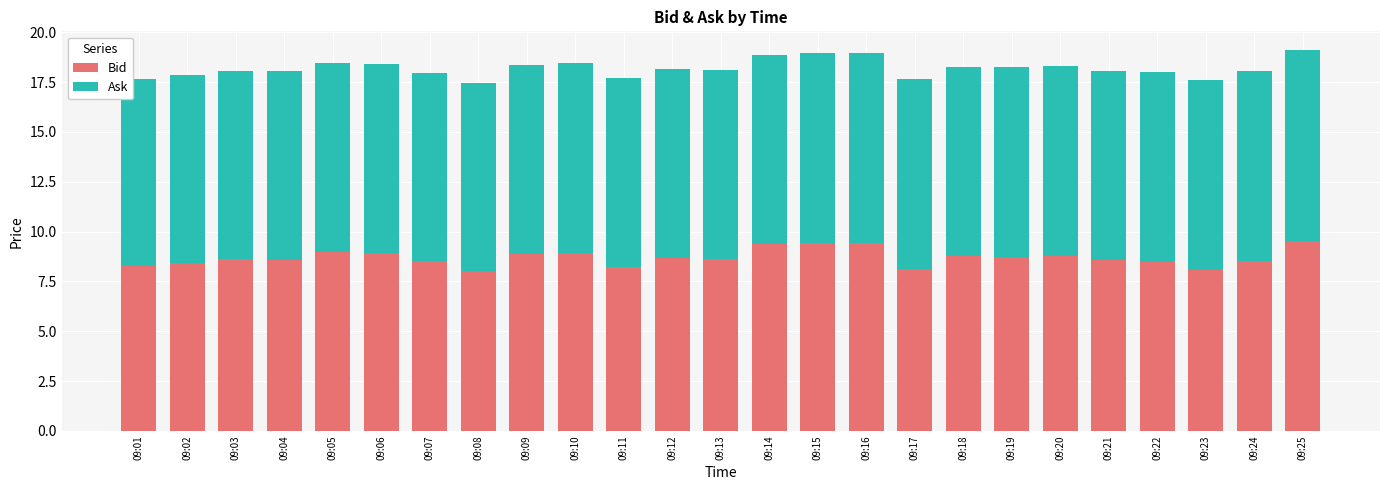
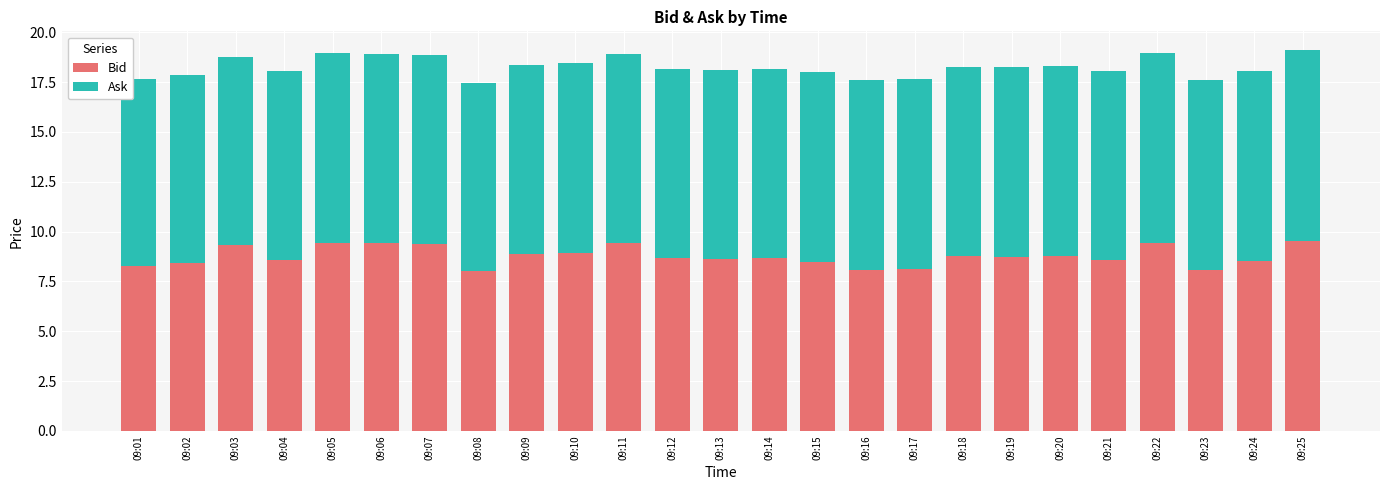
Bid, 09:03: 8.6 -> 9.3
Bid, 09:05: 9.0 -> 9.5
Bid, 09:06: 8.9 -> 9.4
Bid, 09:07: 8.5 -> 9.4
Bid, 09:11: 8.2 -> 9.4
Bid, 09:14: 9.4 -> 8.7
Bid, 09:15: 9.5 -> 8.5
Bid, 09:16: 9.4 -> 8.1
Bid, 09:22: 8.5 -> 9.5
